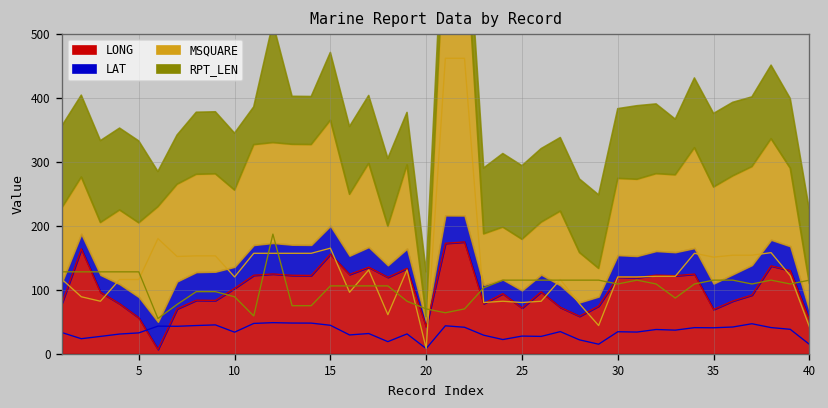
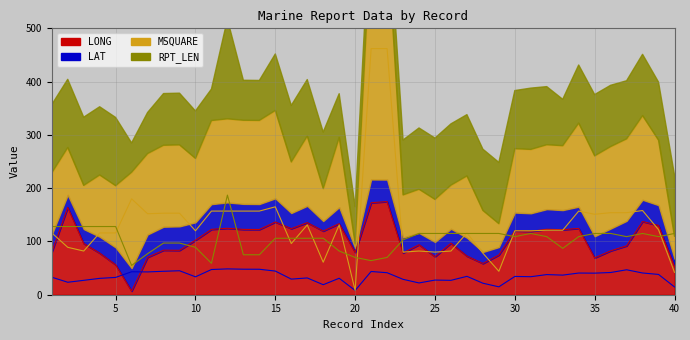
LONG, 15: 160 -> 140
LONG, 20: 40 -> 80
